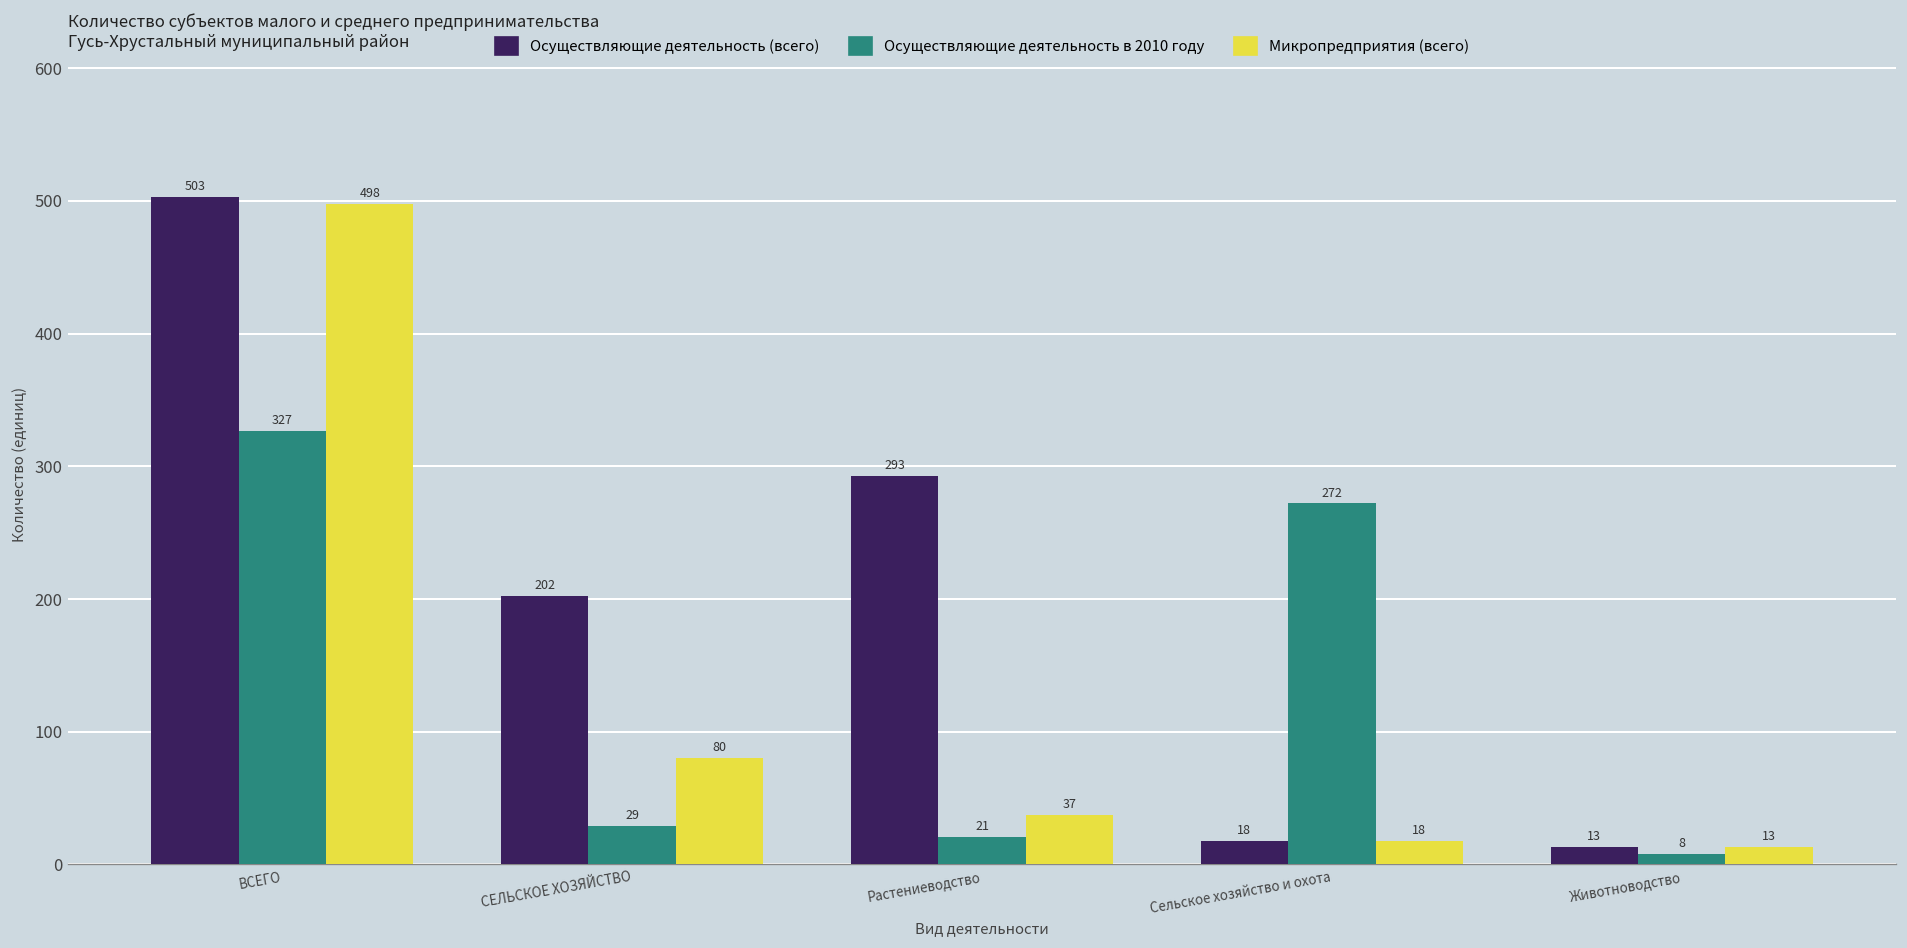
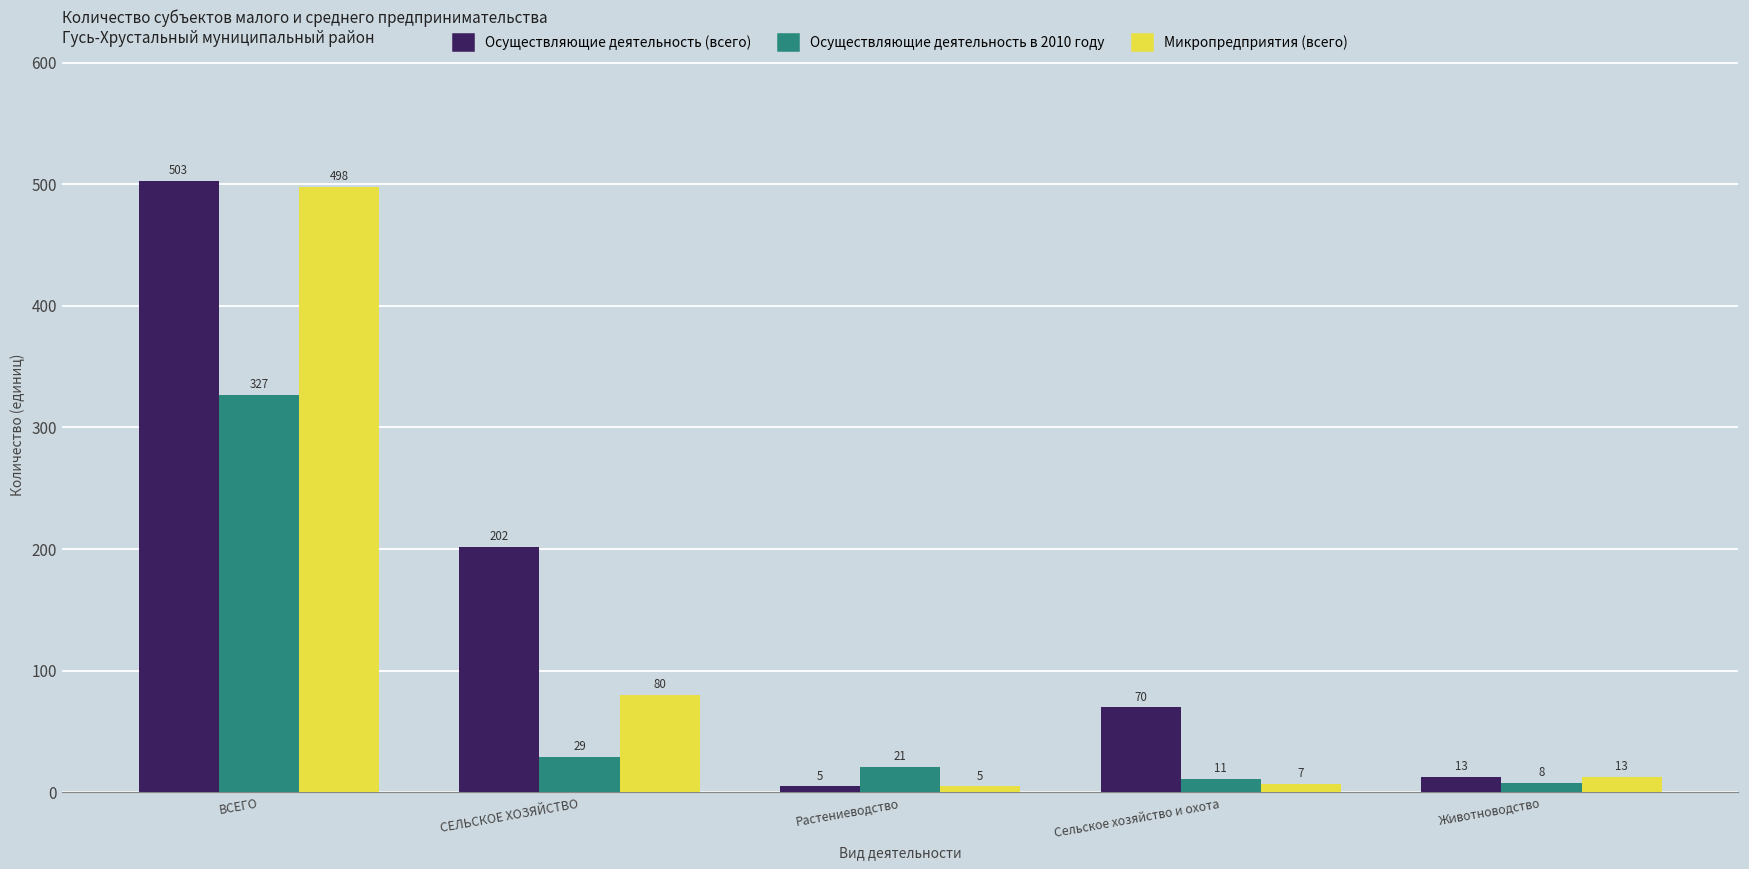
Осуществляющие деятельность (всего), Растениеводство: 293 -> 5
Микропредприятия (всего), Растениеводство: 37 -> 5
Осуществляющие деятельность (всего), Сельское хозяйство и охота: 18 -> 70
Осуществляющие деятельность в 2010 году, Сельское хозяйство и охота: 272 -> 11
Микропредприятия (всего), Сельское хозяйство и охота: 18 -> 7
